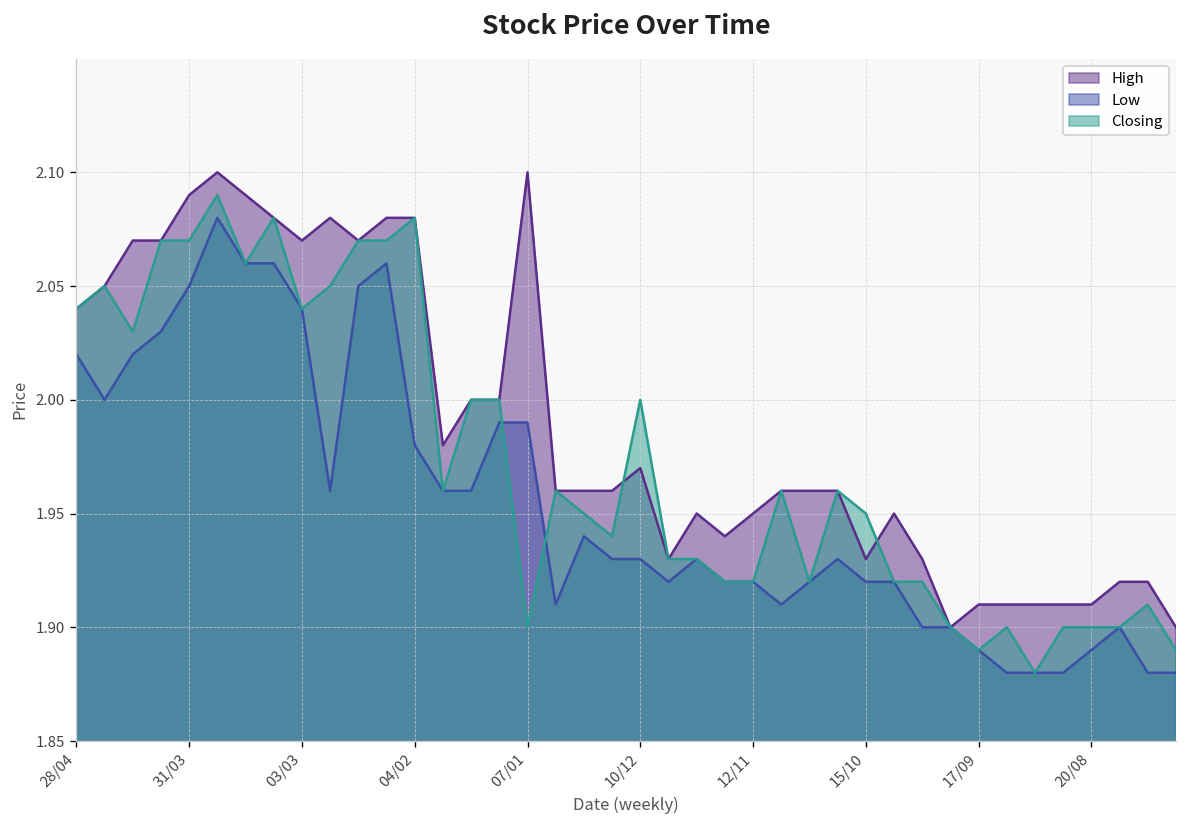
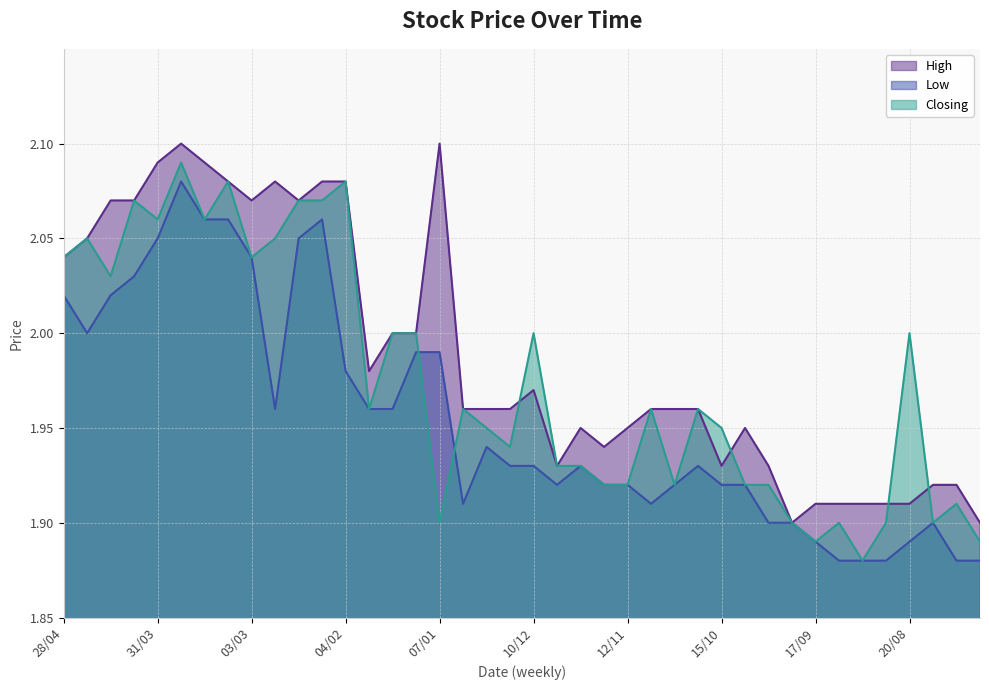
Closing, 31/03: 2.07 -> 2.06
Closing, 20/08: 1.9 -> 2.0
